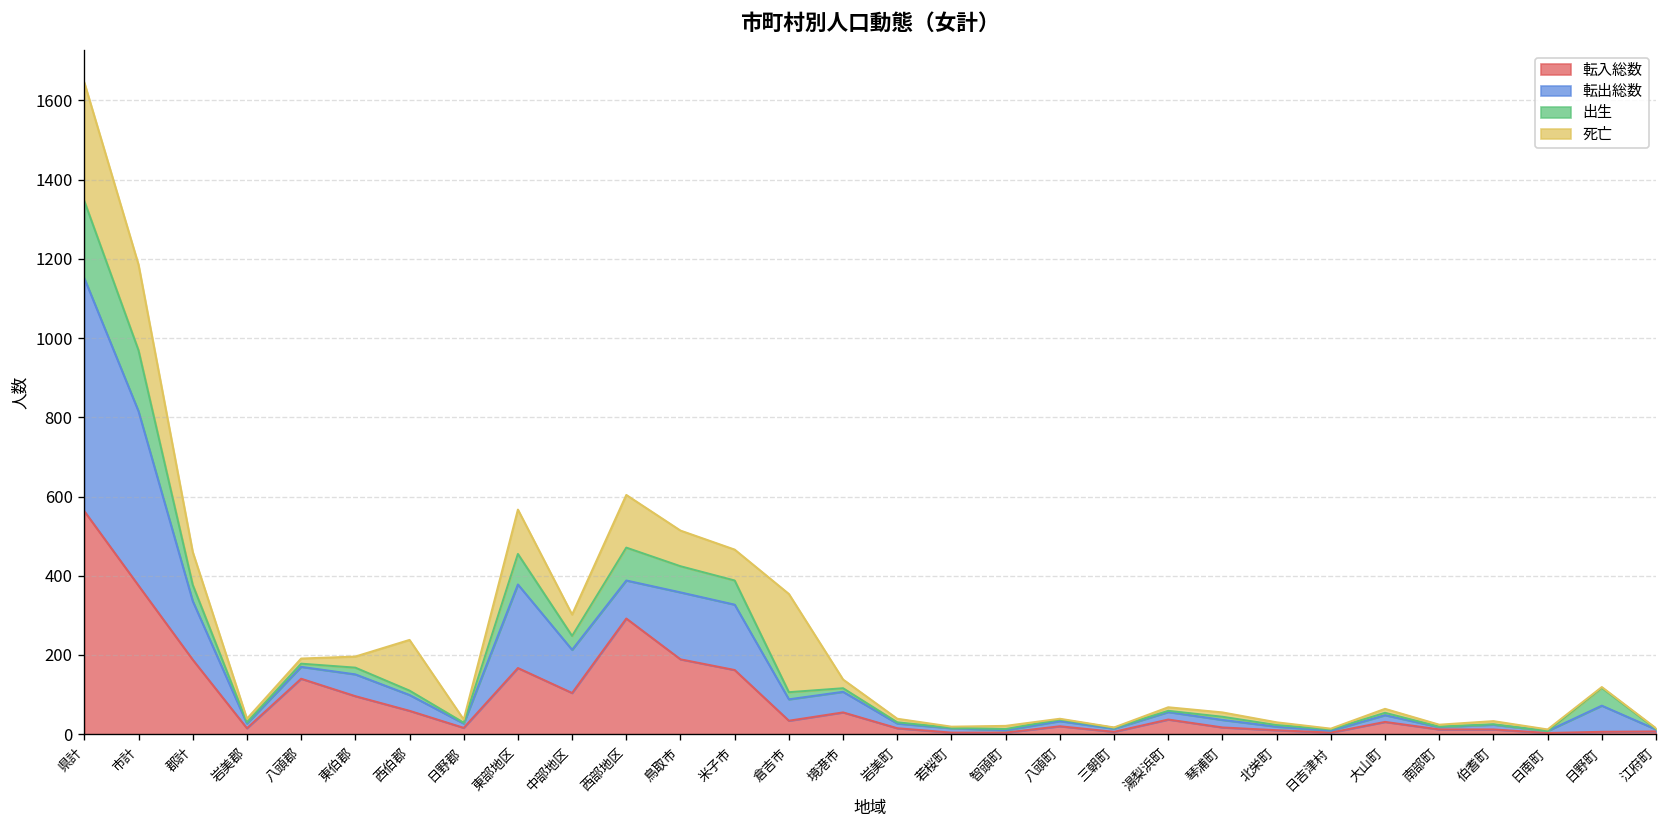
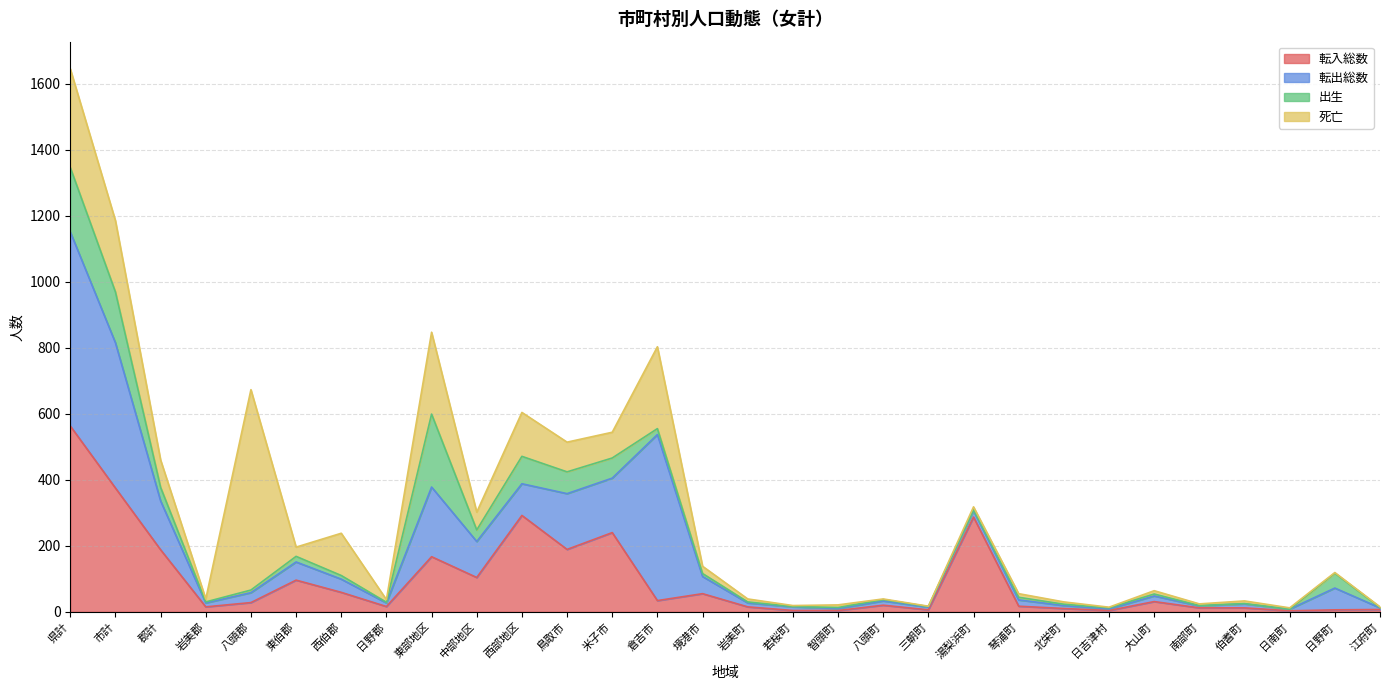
転入総数, 八頭郡: 140 -> 30
死亡, 八頭郡: 10 -> 610
出生, 東部地区: 80 -> 220
死亡, 東部地区: 110 -> 250
転入総数, 米子市: 160 -> 240
転出総数, 倉吉市: 50 -> 500
転入総数, 湯梨浜町: 40 -> 290
